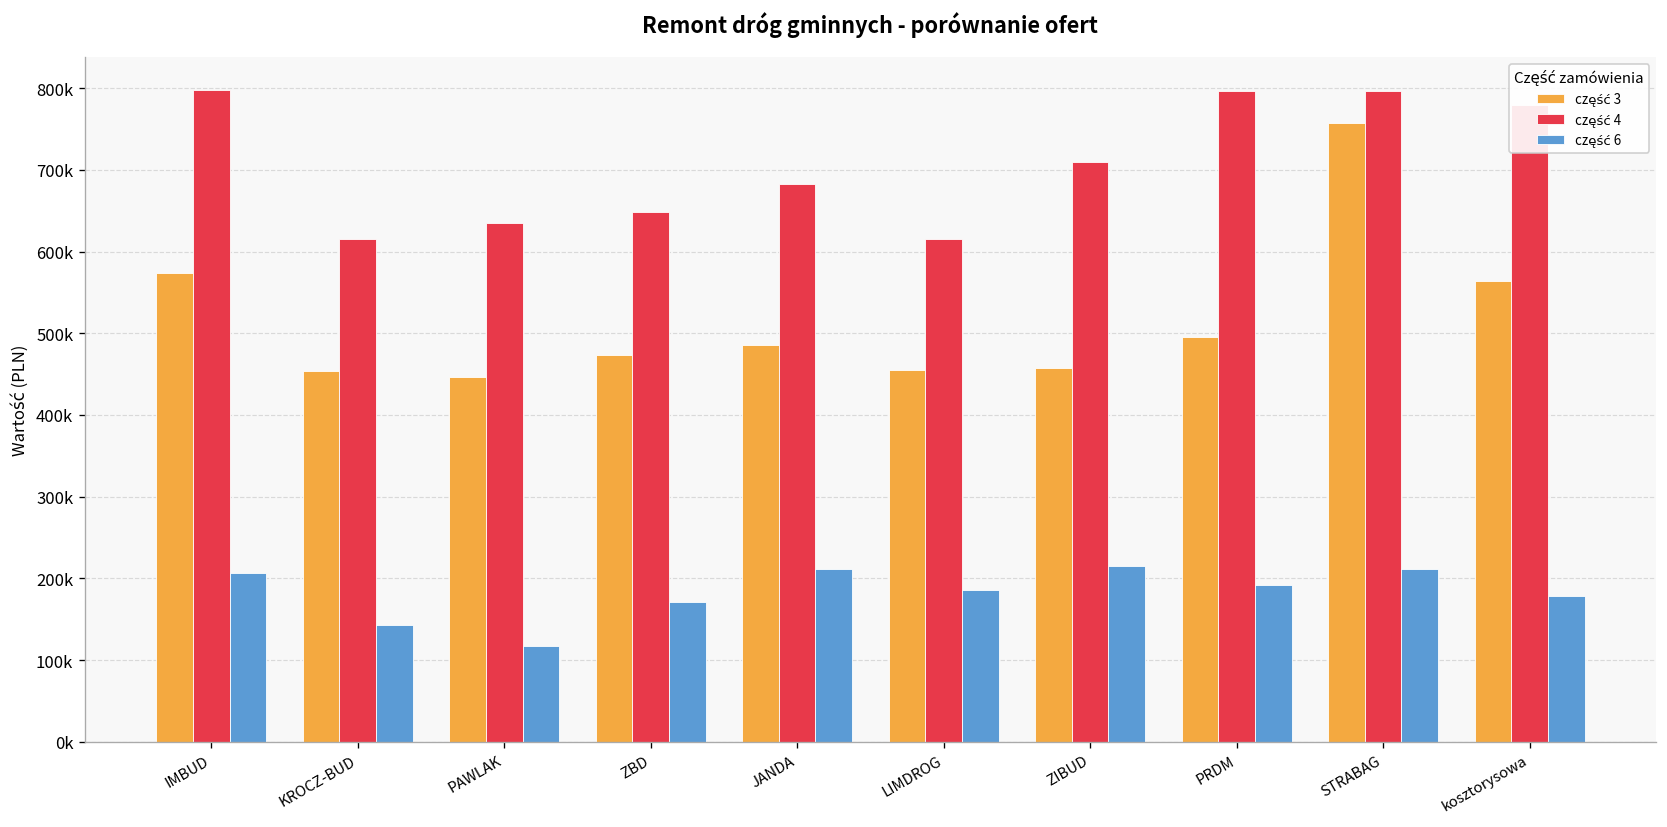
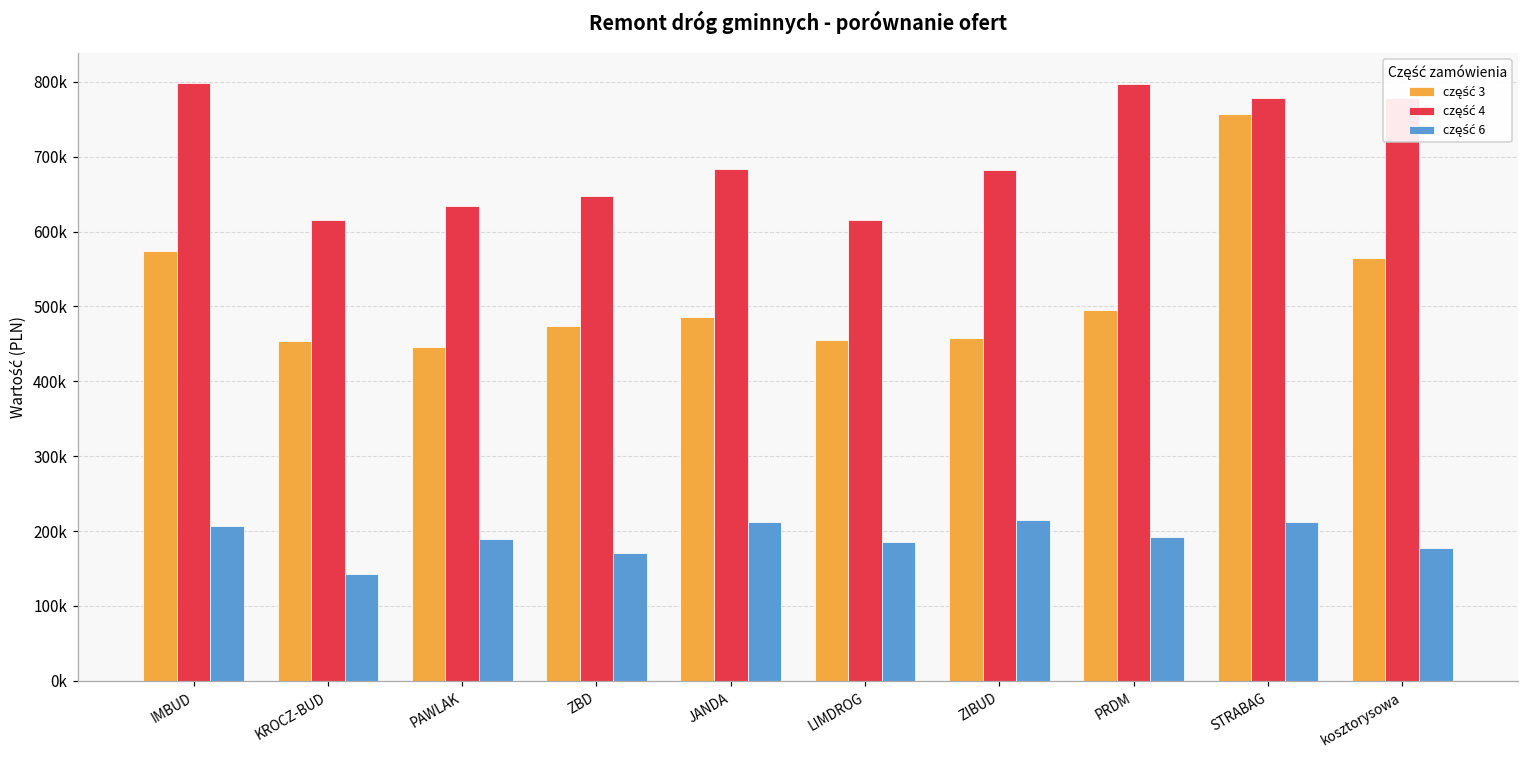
część 6, PAWLAK: 120000 -> 190000
część 4, ZIBUD: 710000 -> 680000
część 4, STRABAG: 800000 -> 780000
